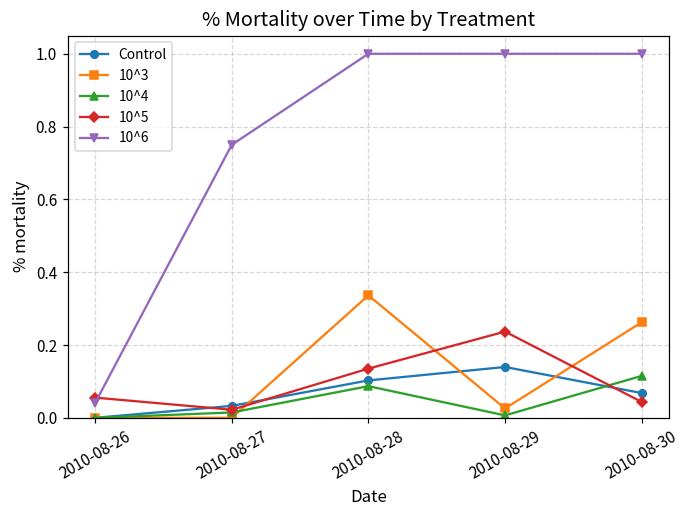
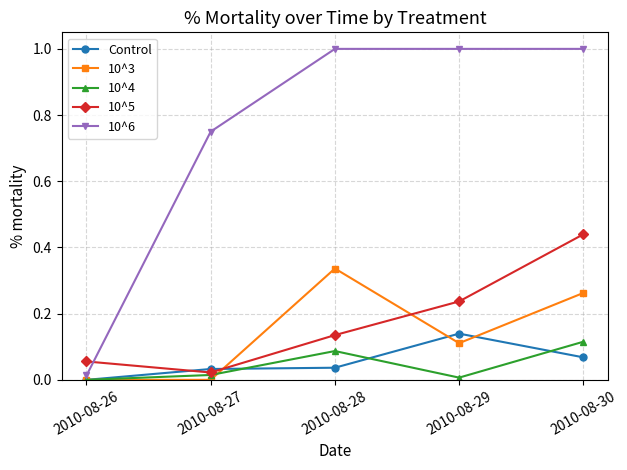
10^6, 2010-08-26: 0.04 -> 0.01
Control, 2010-08-28: 0.10 -> 0.04
10^3, 2010-08-29: 0.03 -> 0.11
10^5, 2010-08-30: 0.04 -> 0.44
